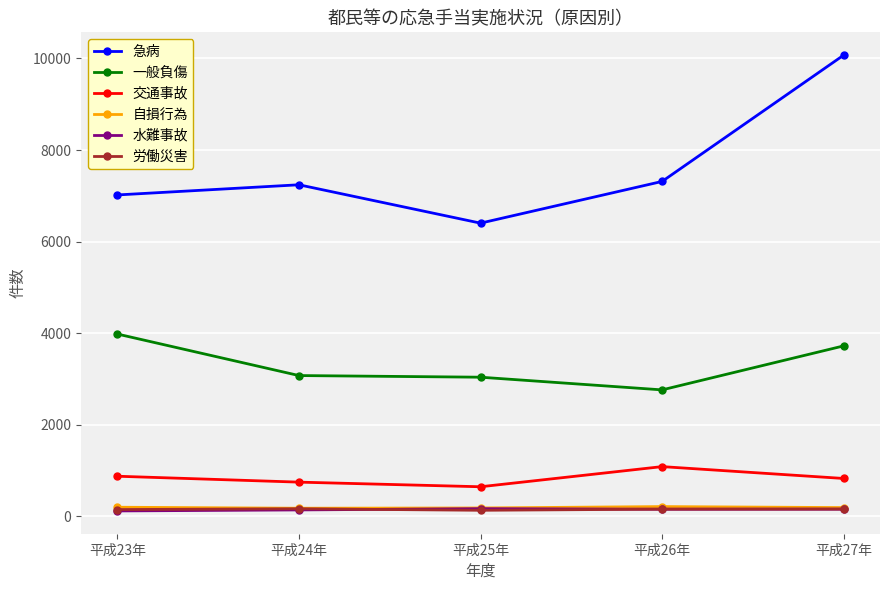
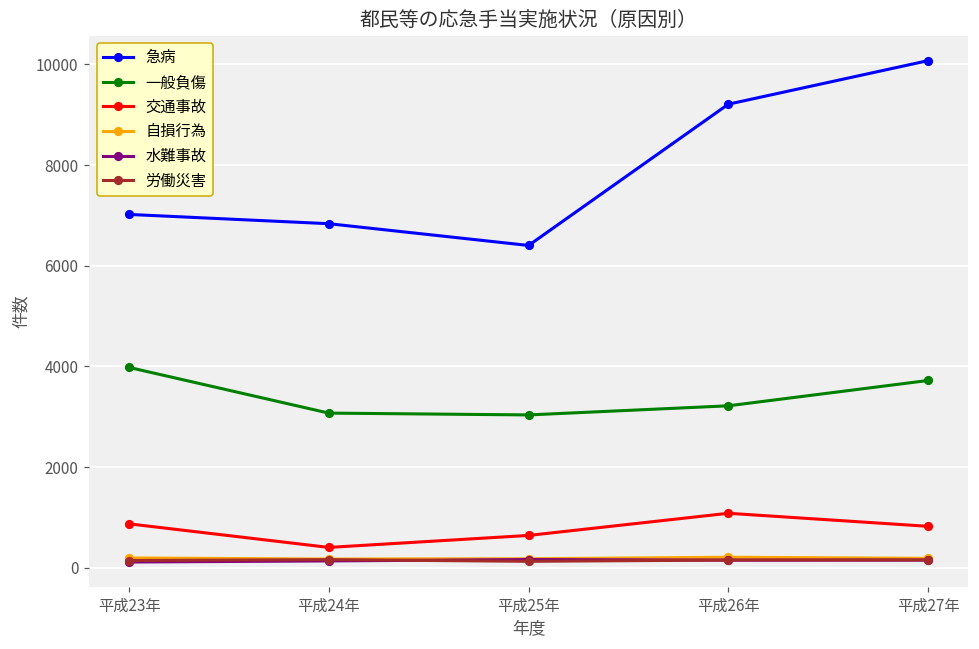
急病, 平成24年: 7200 -> 6800
交通事故, 平成24年: 700 -> 400
急病, 平成26年: 7300 -> 9200
一般負傷, 平成26年: 2800 -> 3200
